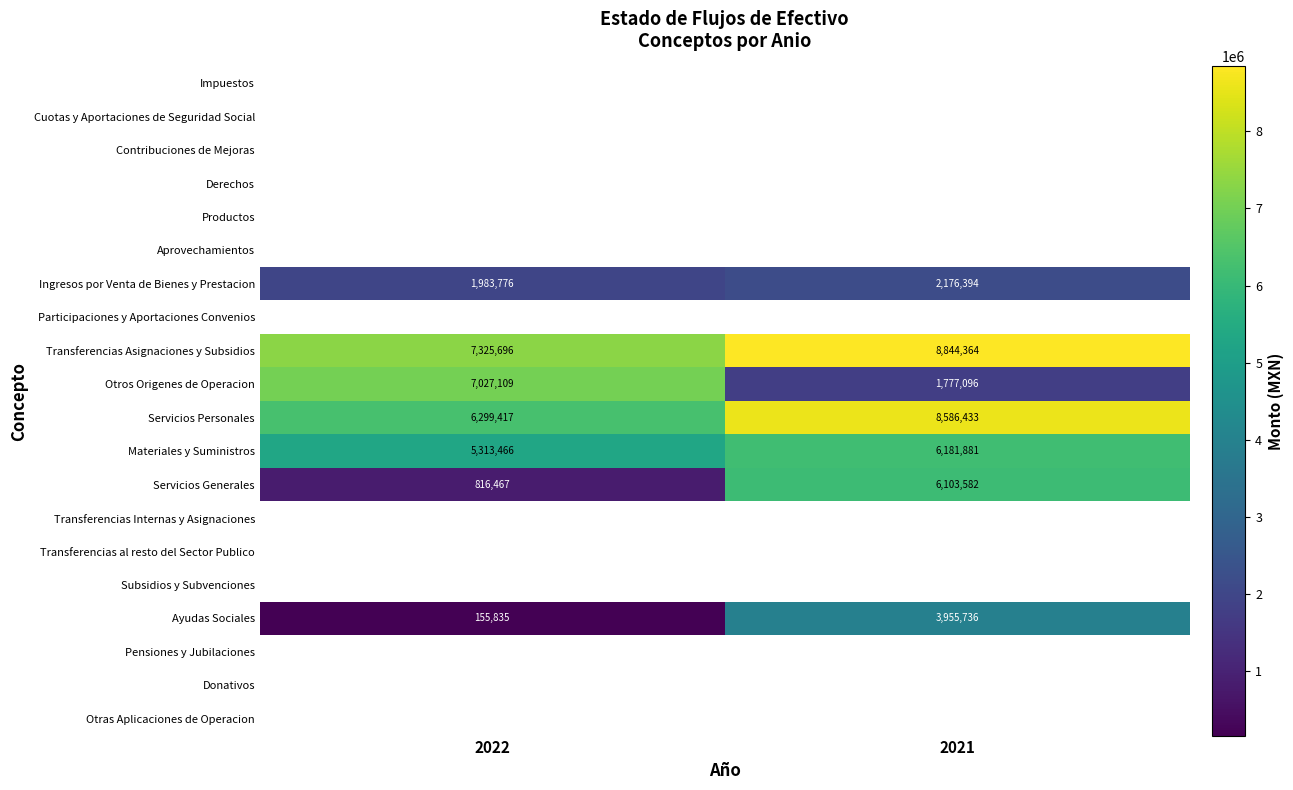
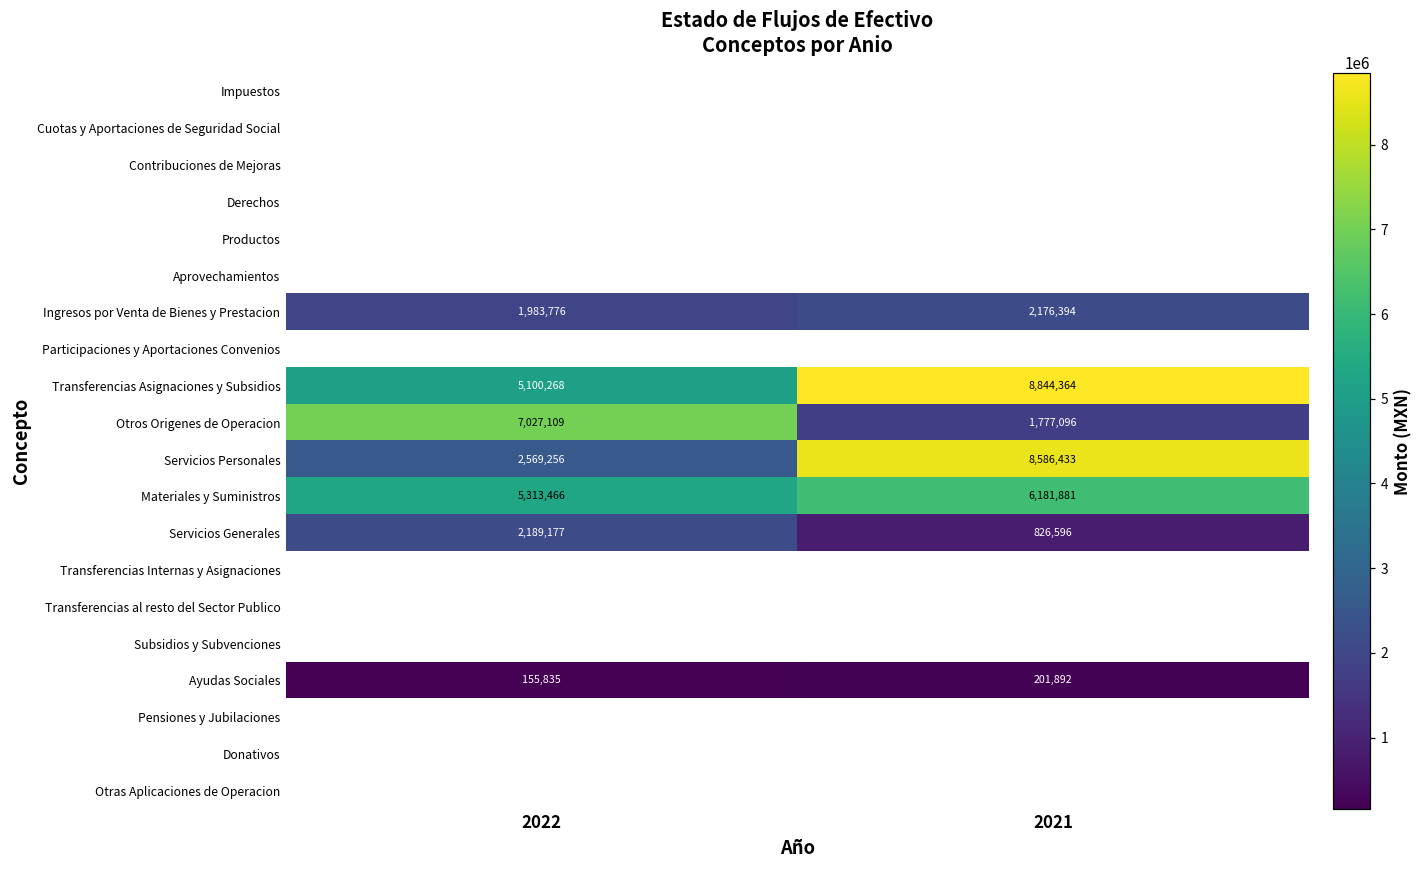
Transferencias Asignaciones y Subsidios, 2022: 7,325,696 -> 5,100,268
Servicios Personales, 2022: 6,299,417 -> 2,569,256
Servicios Generales, 2022: 816,467 -> 2,189,177
Servicios Generales, 2021: 6,103,582 -> 826,596
Ayudas Sociales, 2021: 3,955,736 -> 201,892
